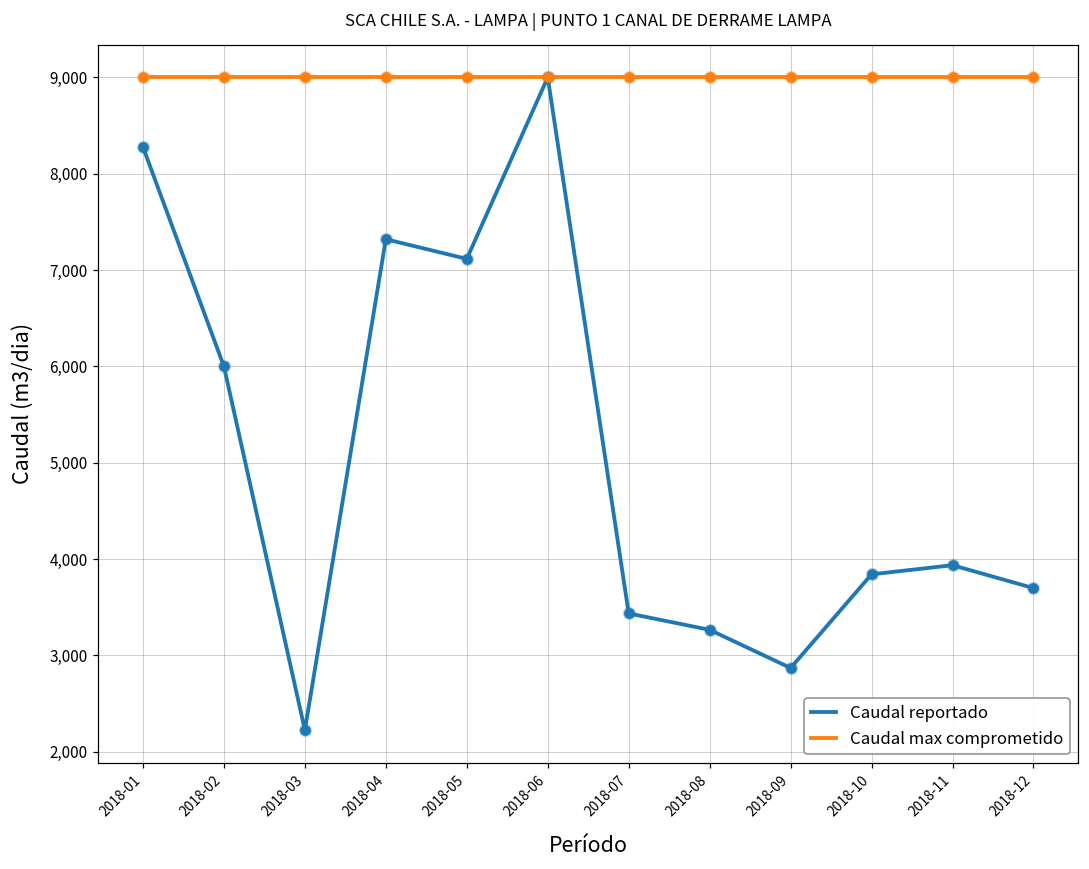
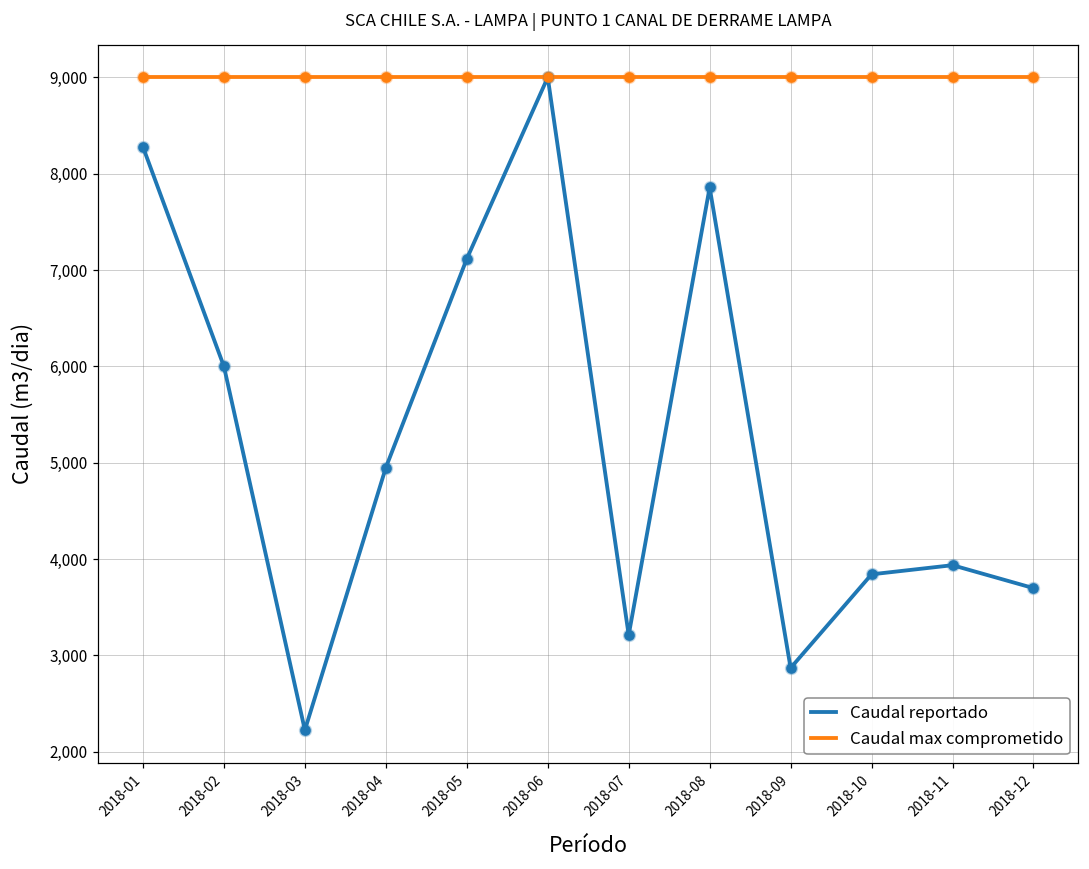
Caudal reportado, 2018-04: 7,300 -> 4,900
Caudal reportado, 2018-07: 3,400 -> 3,200
Caudal reportado, 2018-08: 3,300 -> 7,900
